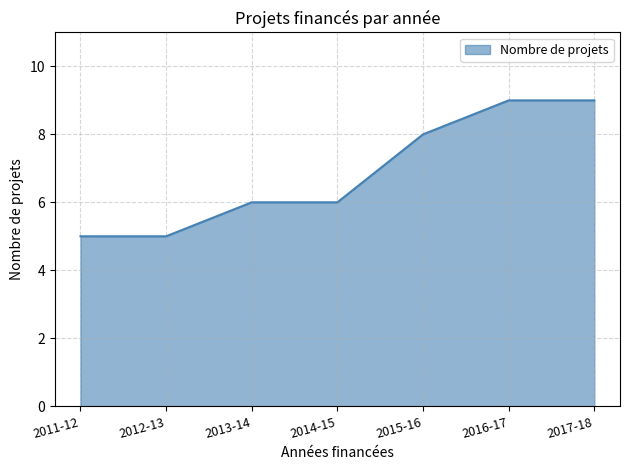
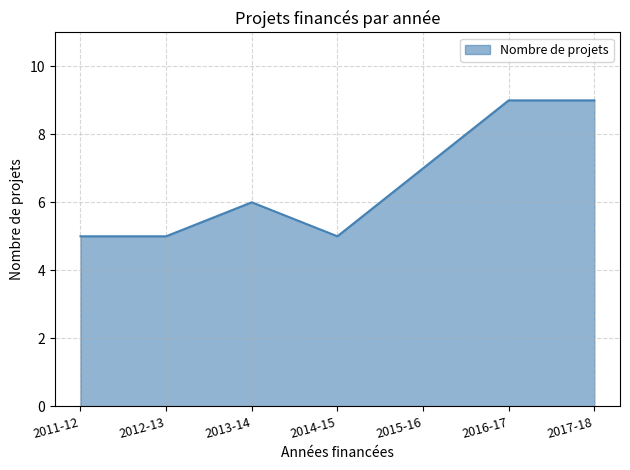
2014-15: 6 -> 5
2015-16: 8 -> 7
